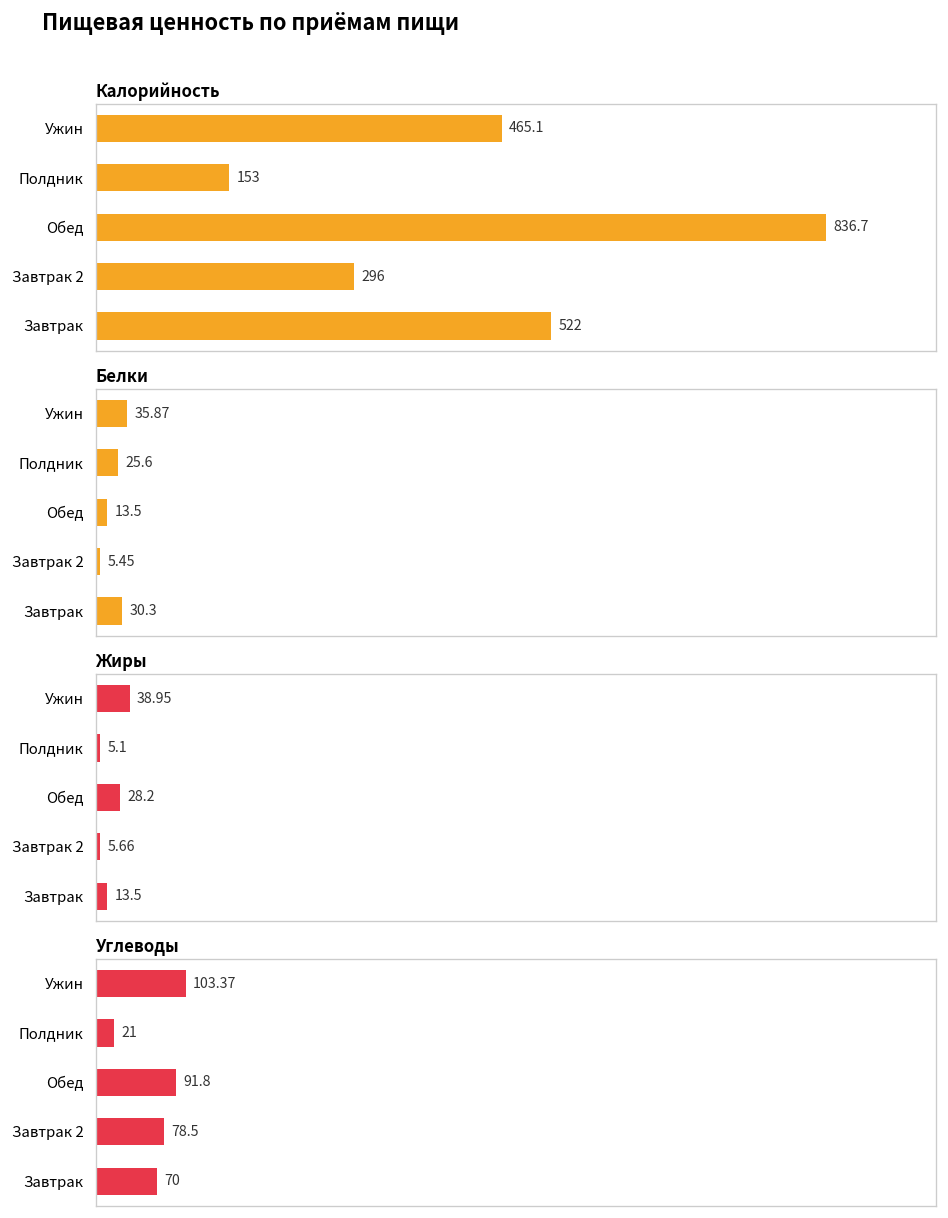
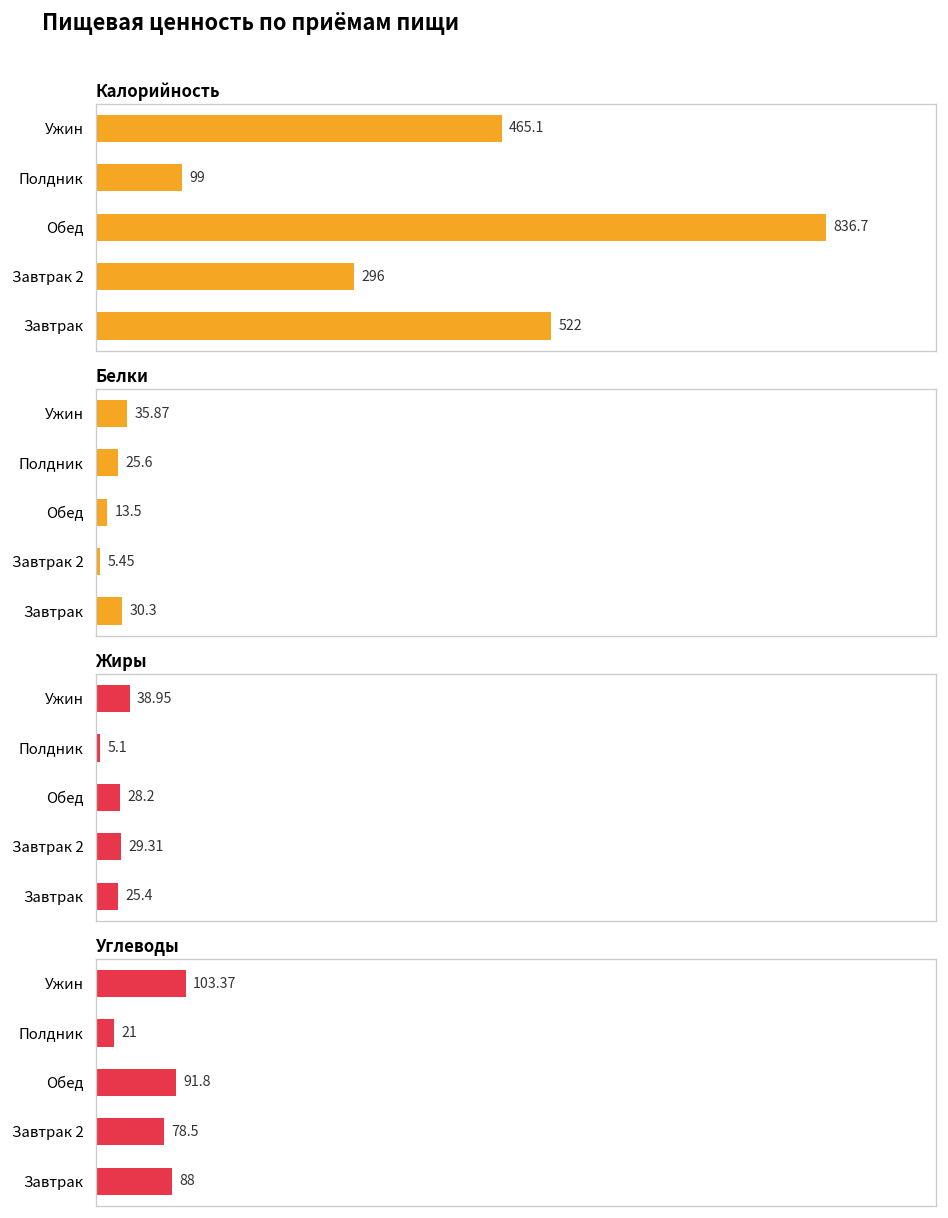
Калорийность, Полдник: 153 -> 99
Жиры, Завтрак 2: 5.66 -> 29.31
Жиры, Завтрак: 13.5 -> 25.4
Углеводы, Завтрак: 70 -> 88
